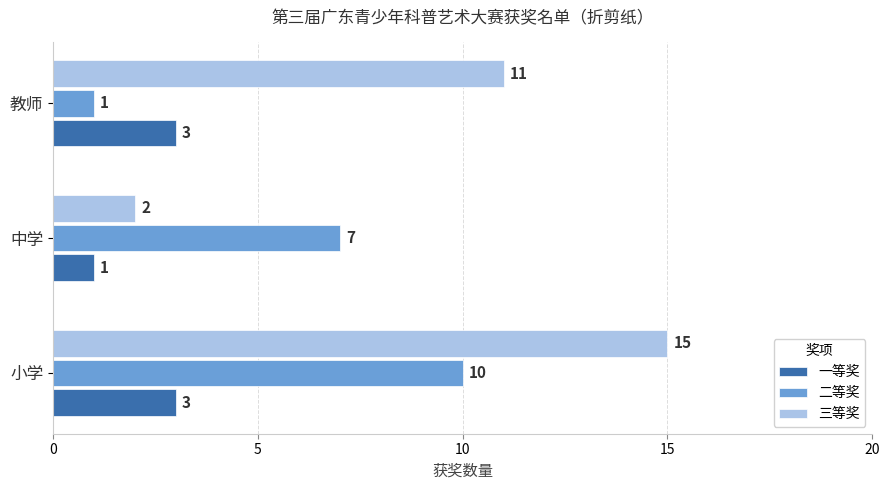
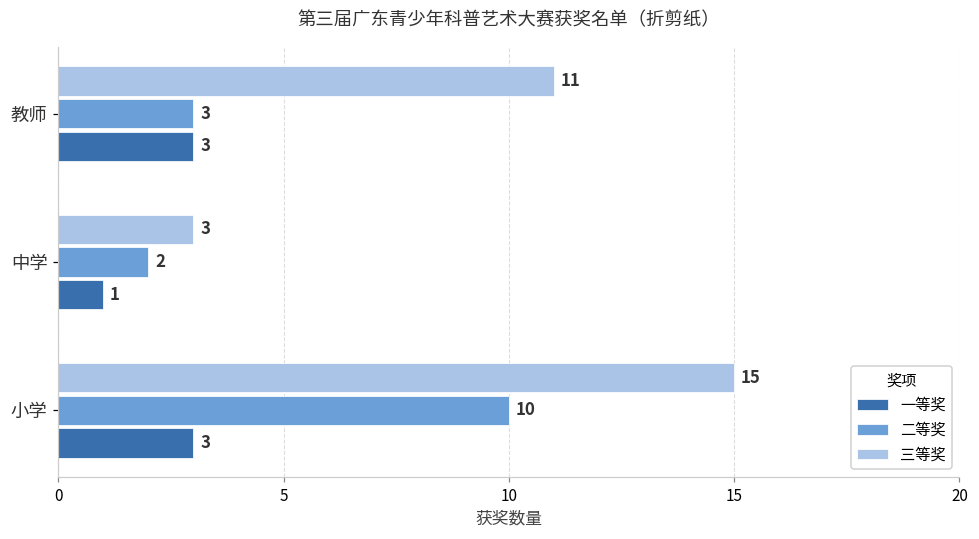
二等奖, 教师: 1 -> 3
三等奖, 中学: 2 -> 3
二等奖, 中学: 7 -> 2
